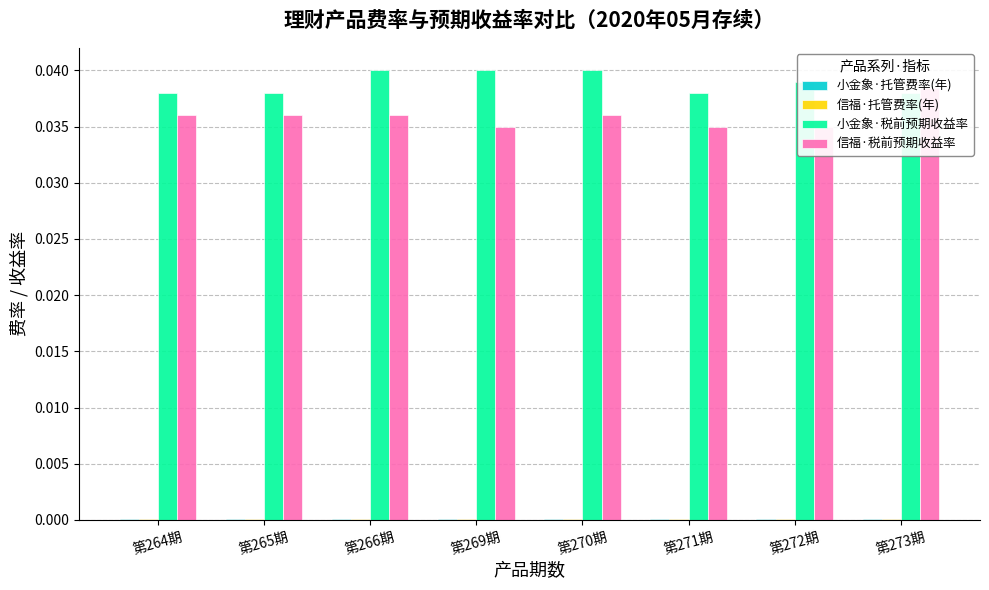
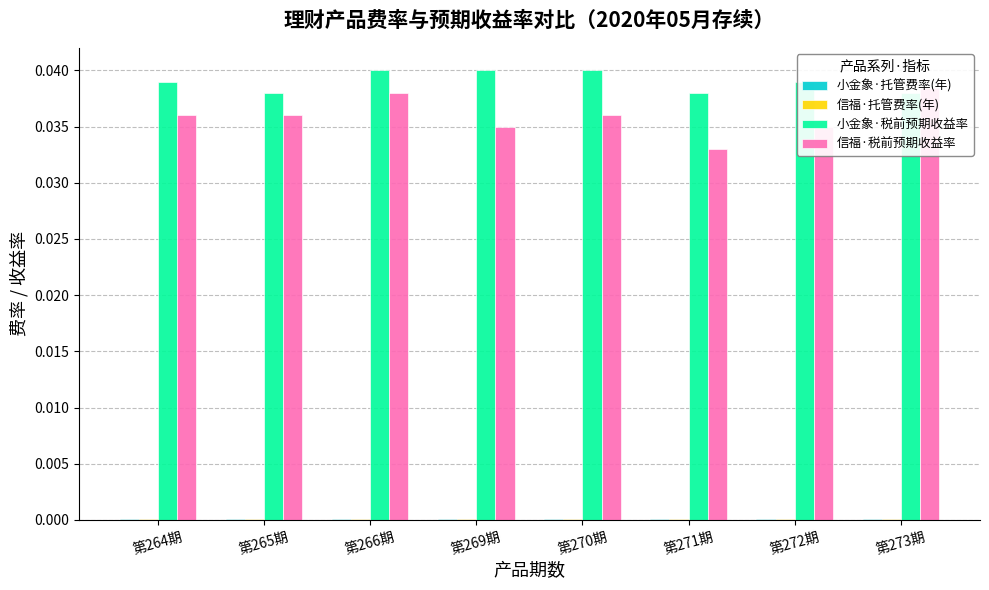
小金象·税前预期收益率, 第264期: 0.038 -> 0.039
信福·税前预期收益率, 第266期: 0.036 -> 0.038
信福·税前预期收益率, 第271期: 0.035 -> 0.033
